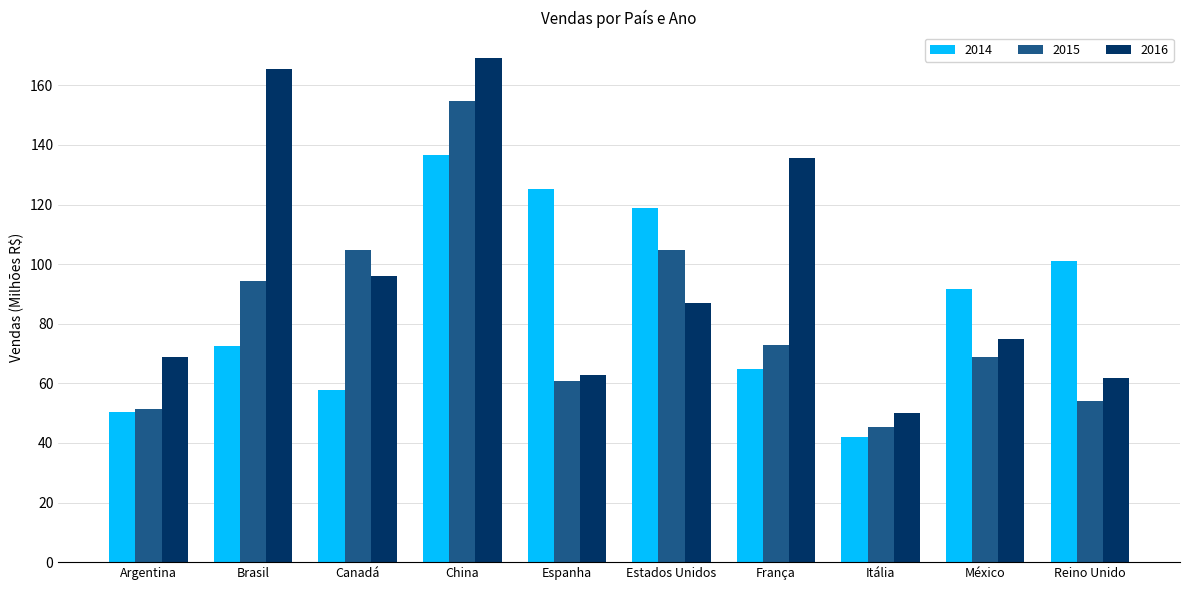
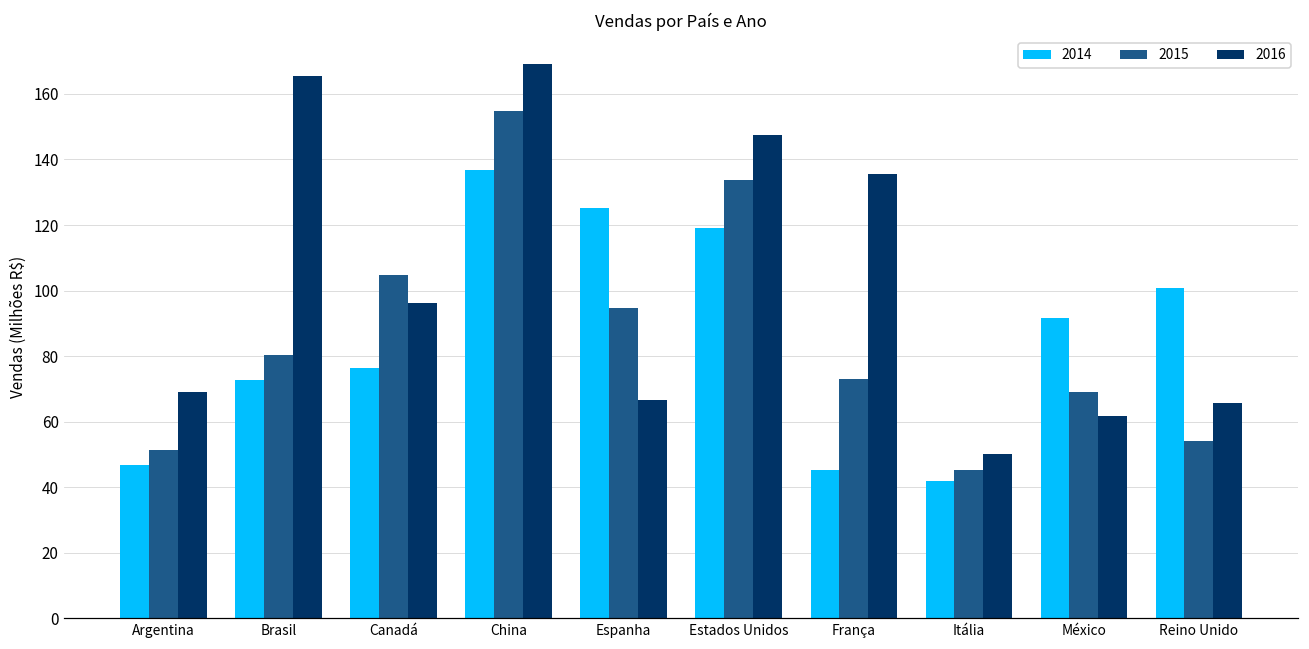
2014, Argentina: 51 -> 47
2015, Brasil: 94 -> 80
2014, Canadá: 58 -> 76
2015, Espanha: 61 -> 95
2016, Espanha: 63 -> 67
2015, Estados Unidos: 105 -> 134
2016, Estados Unidos: 87 -> 148
2014, França: 65 -> 45
2016, México: 75 -> 62
2016, Reino Unido: 62 -> 66
